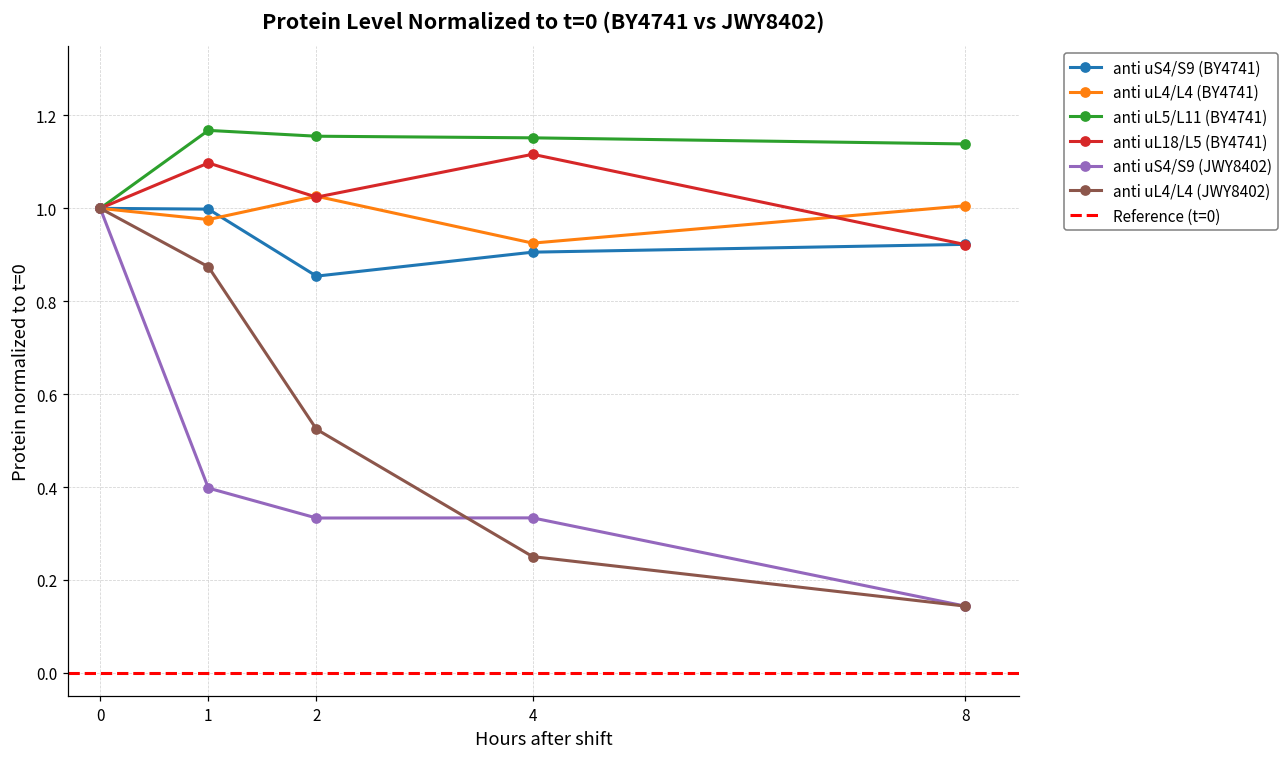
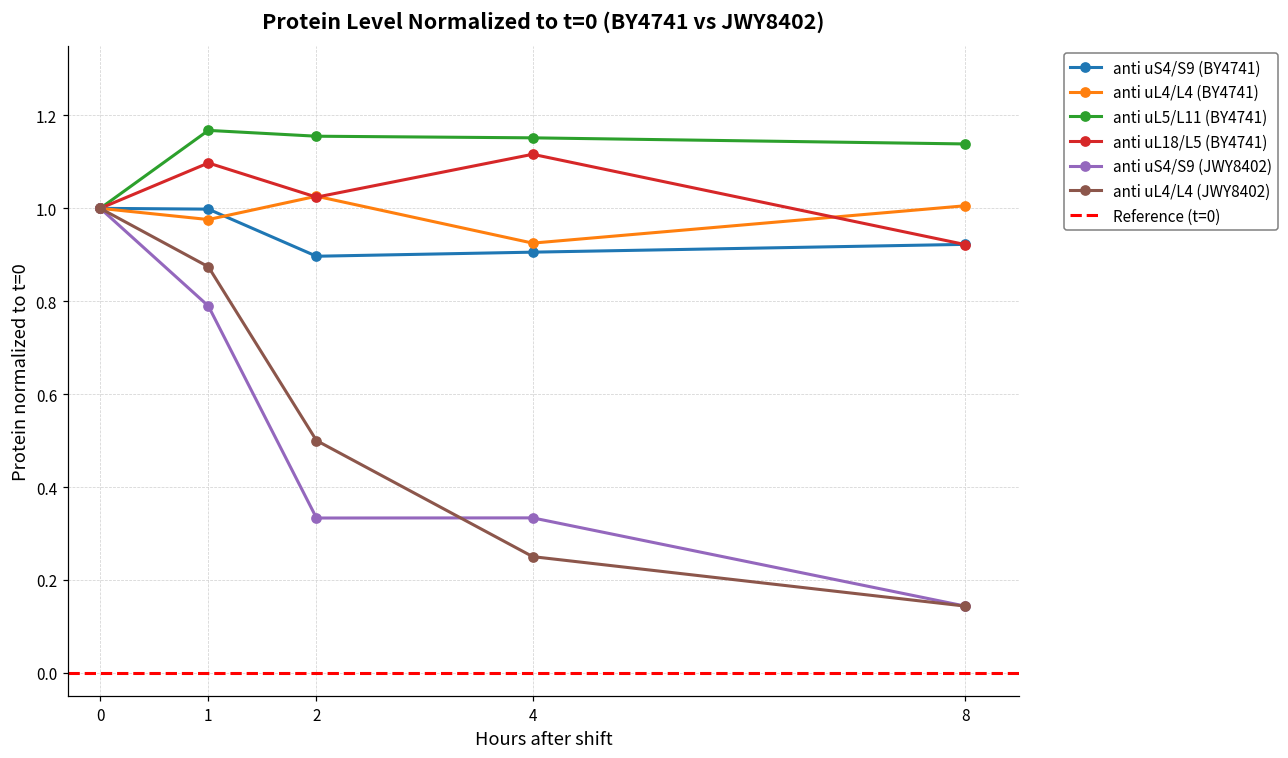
anti uS4/S9 (JWY8402), 1: 0.40 -> 0.79
anti uS4/S9 (BY4741), 2: 0.85 -> 0.90
anti uL4/L4 (JWY8402), 2: 0.52 -> 0.50
